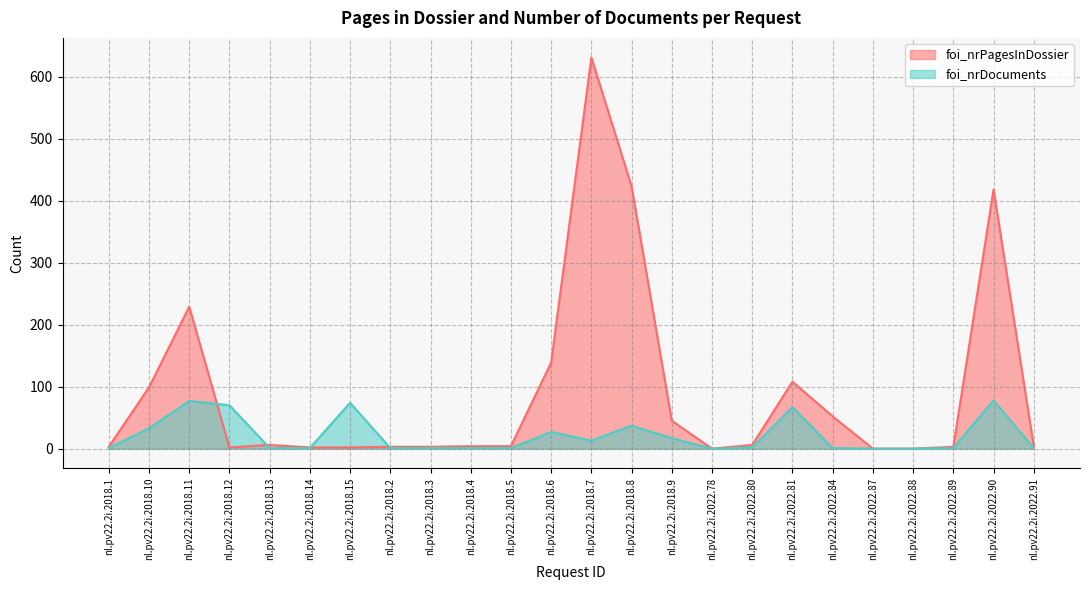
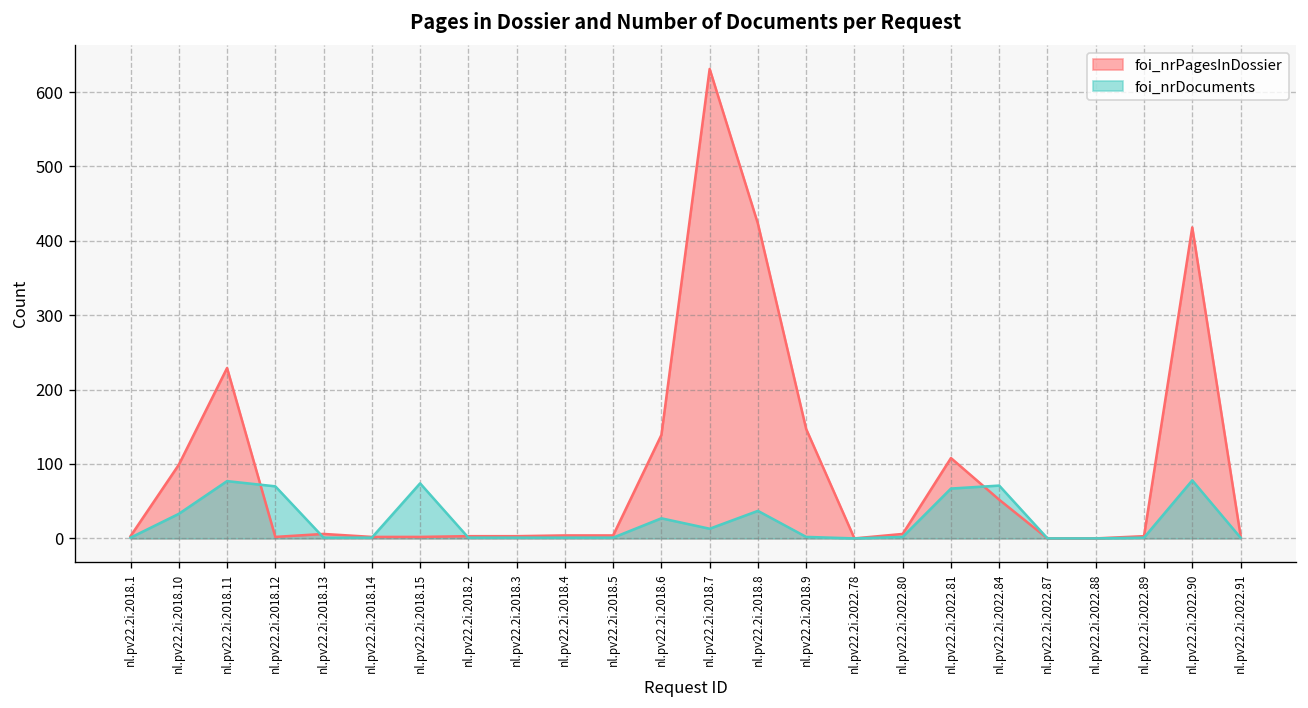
foi_nrPagesInDossier, nl.pv22.2i.2018.9: 50 -> 150
foi_nrDocuments, nl.pv22.2i.2018.9: 20 -> 0
foi_nrDocuments, nl.pv22.2i.2022.84: 0 -> 70
